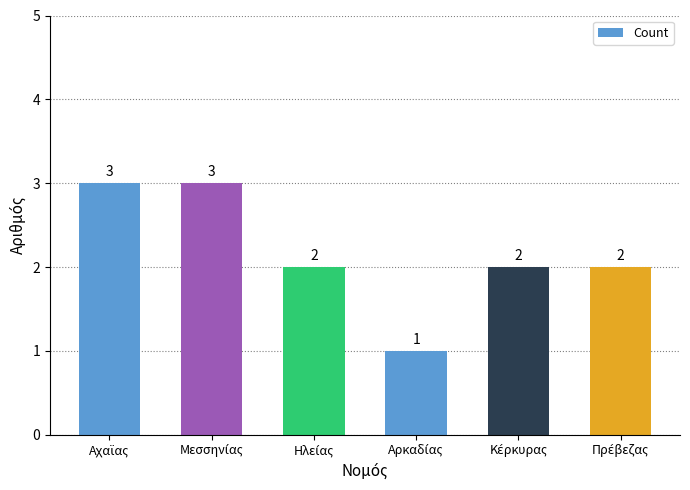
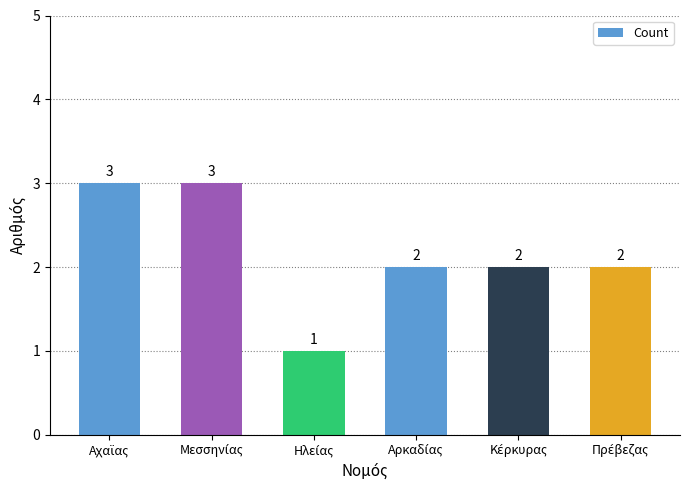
Ηλείας: 2 -> 1
Αρκαδίας: 1 -> 2
